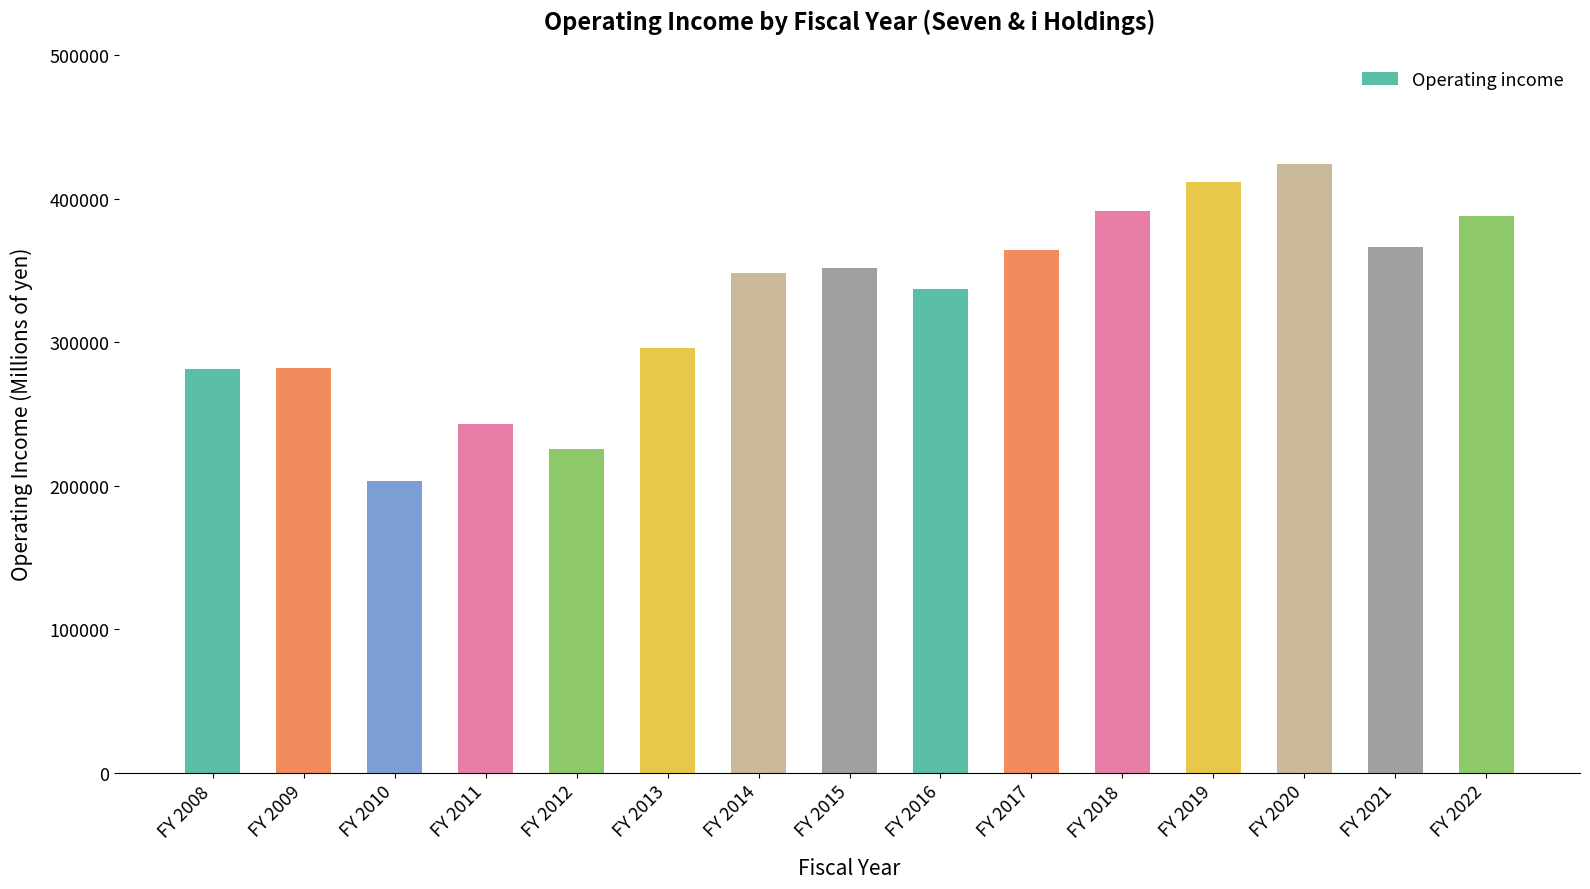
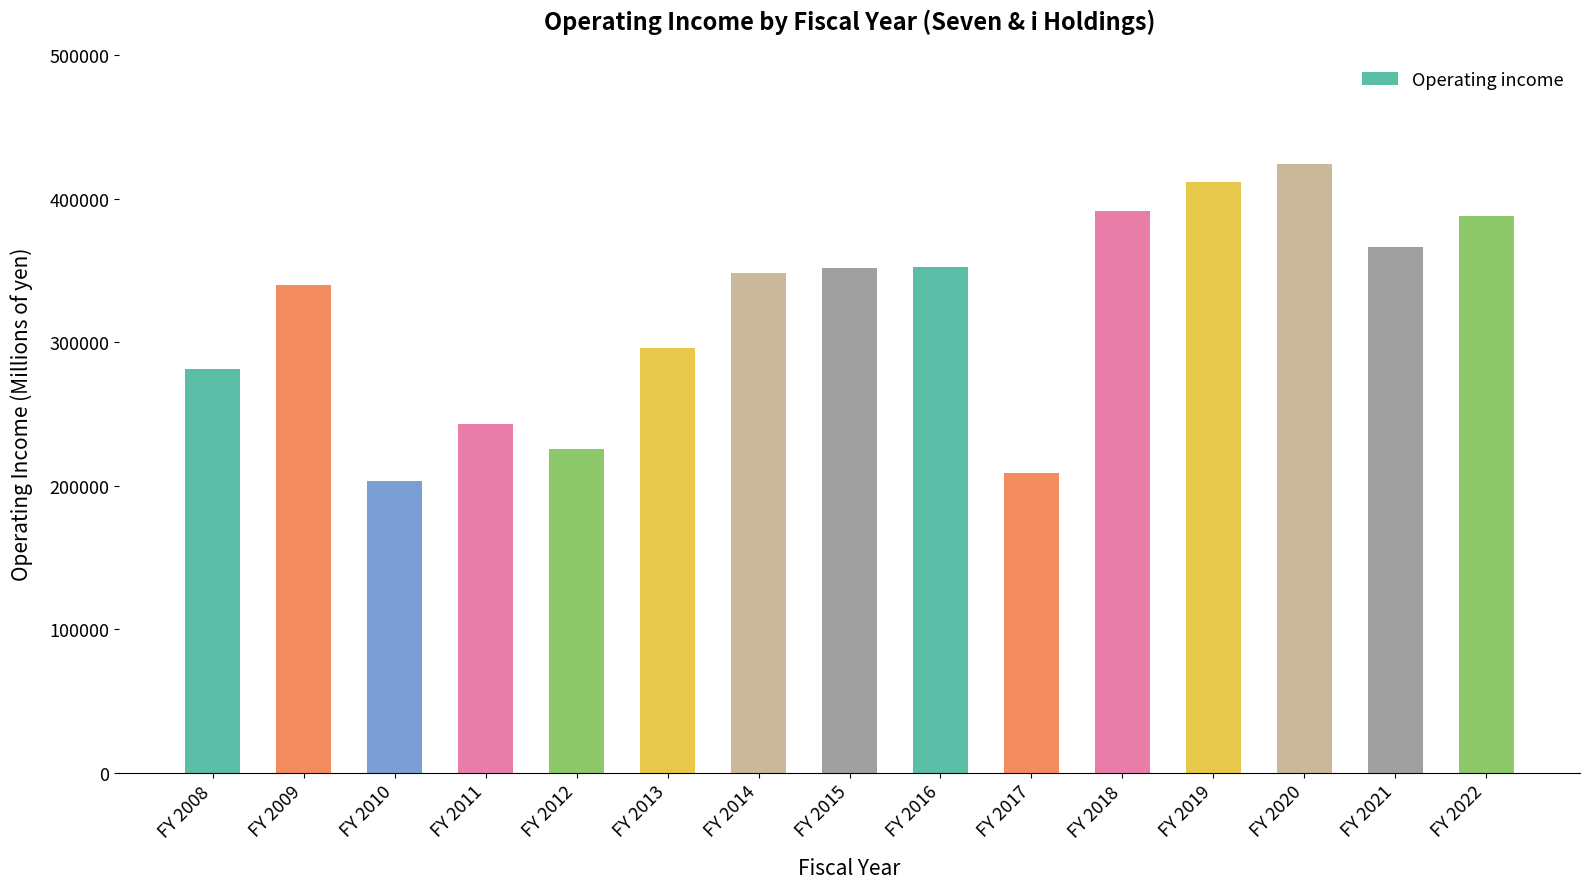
FY 2009: 282000 -> 340000
FY 2016: 337000 -> 352000
FY 2017: 365000 -> 209000
